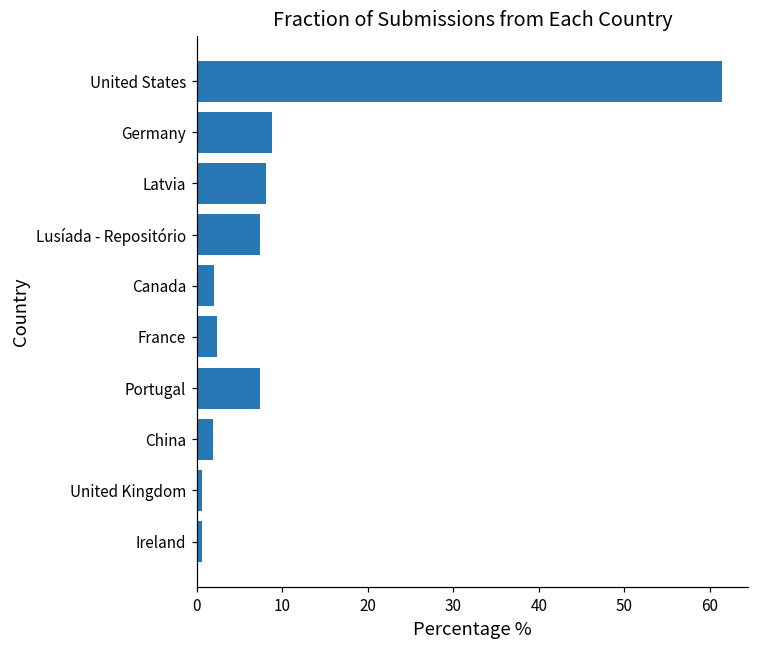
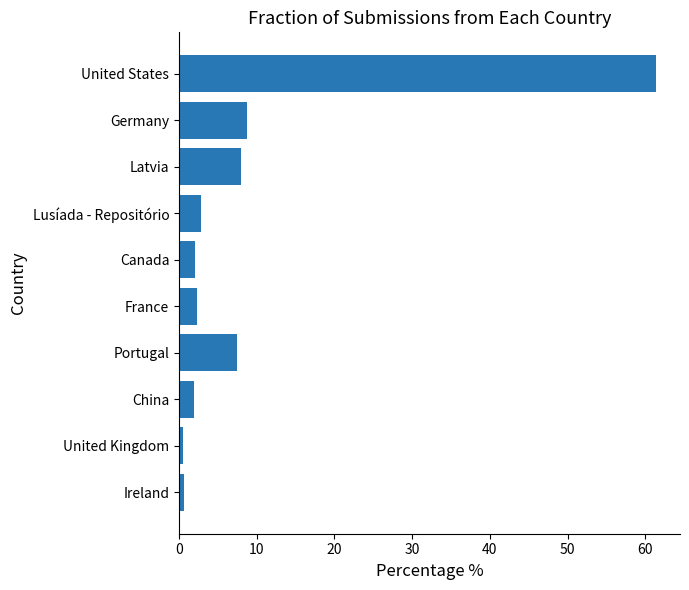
Lusíada - Repositório: 7 -> 3
